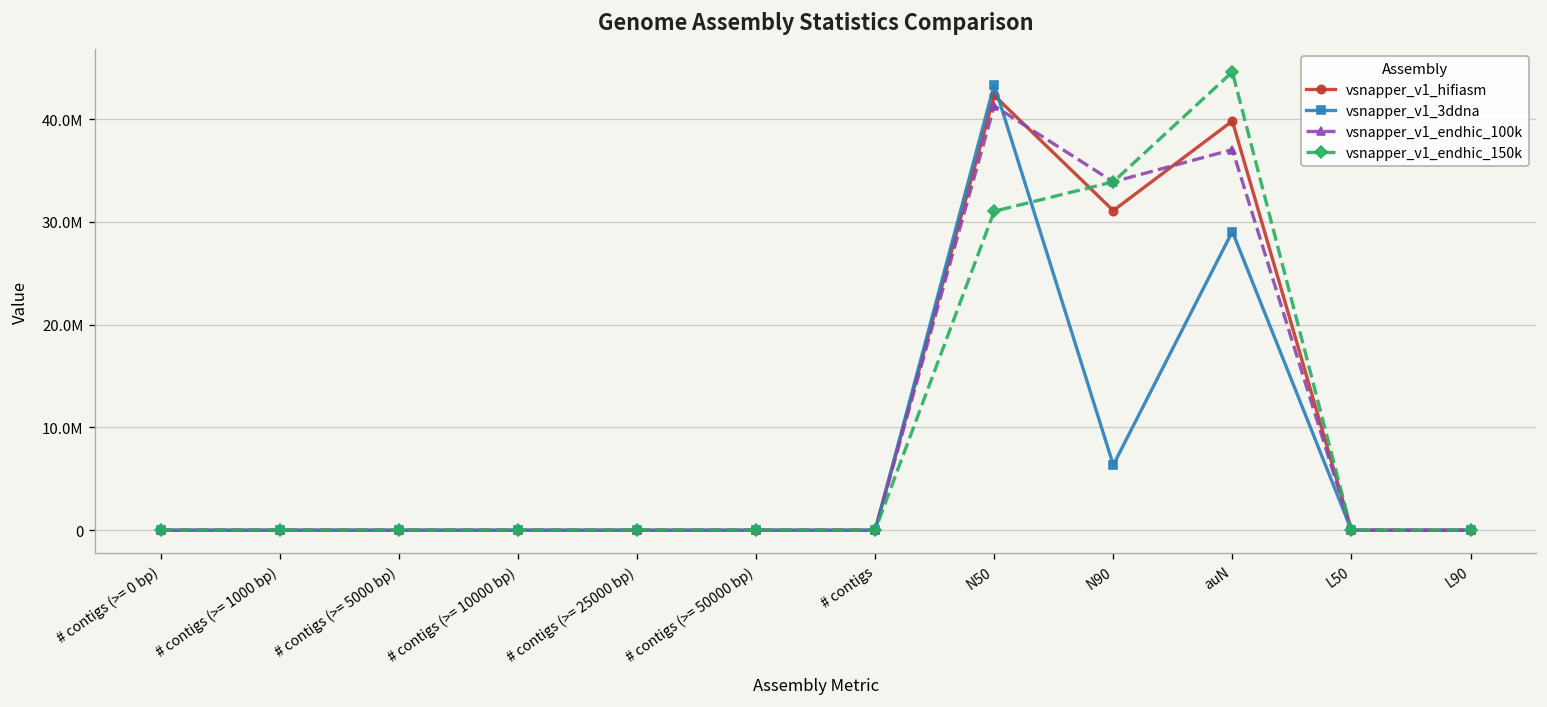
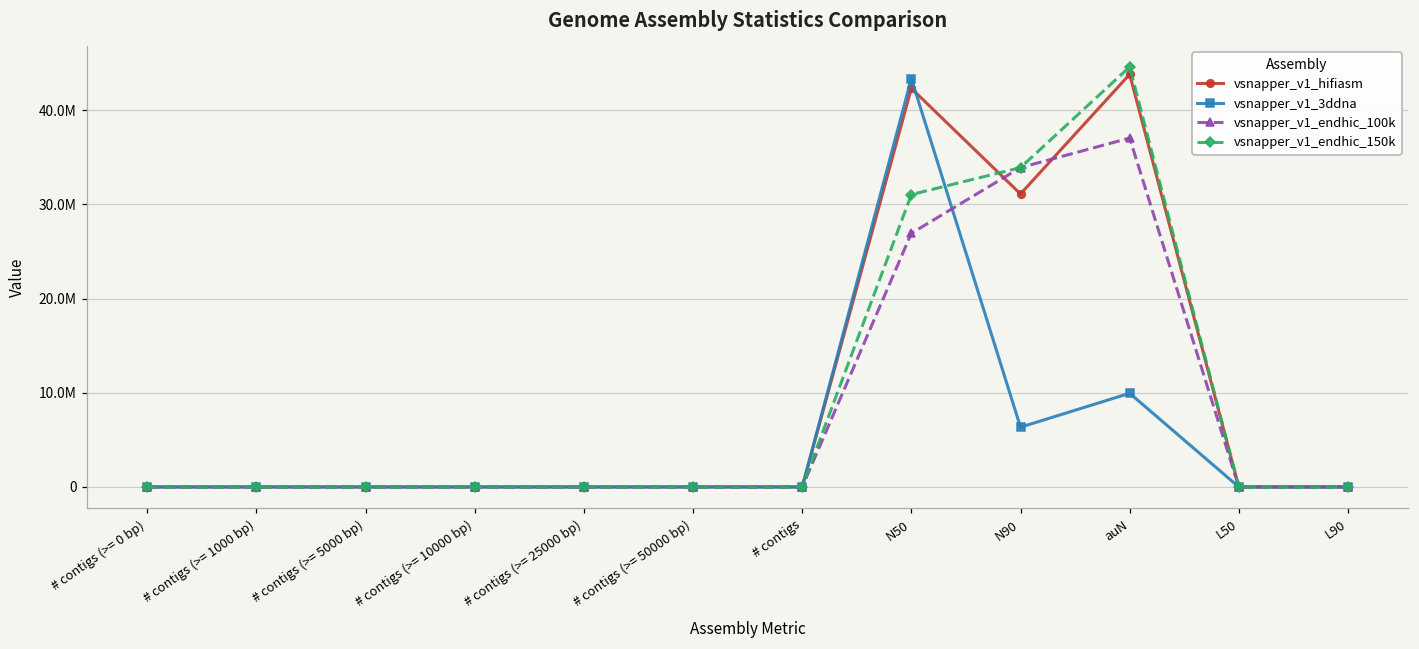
vsnapper_v1_endhic_100k, N50: 41000000 -> 27000000
vsnapper_v1_hifiasm, auN: 40000000 -> 44000000
vsnapper_v1_3ddna, auN: 29000000 -> 10000000
